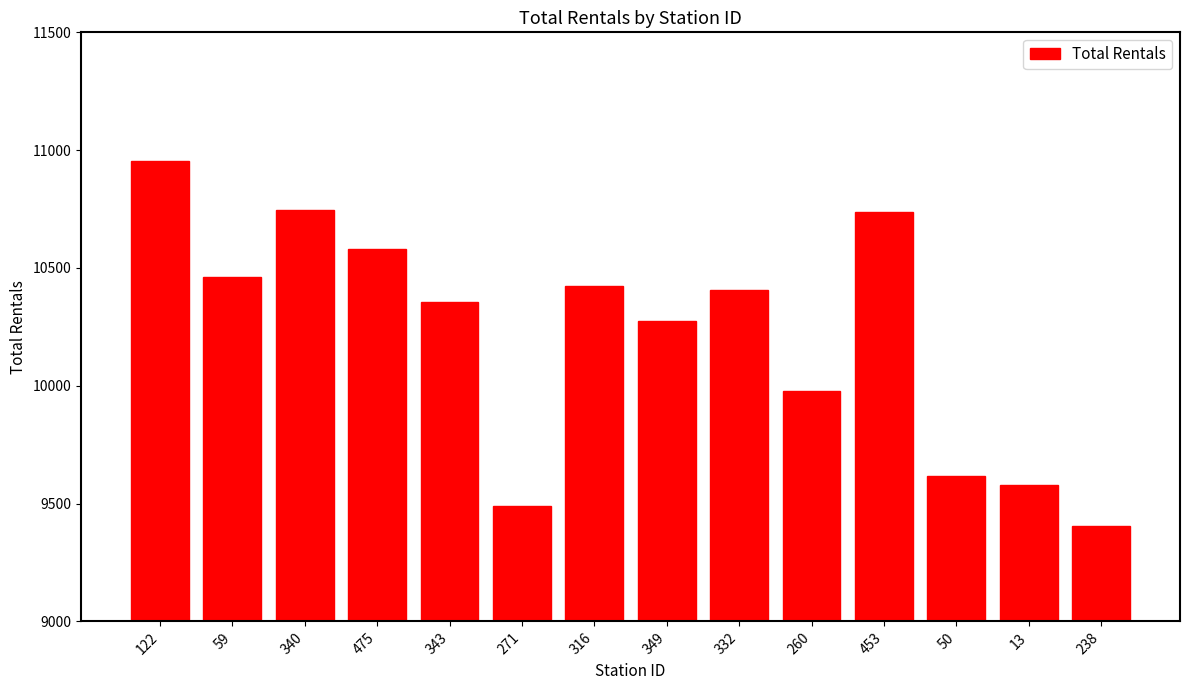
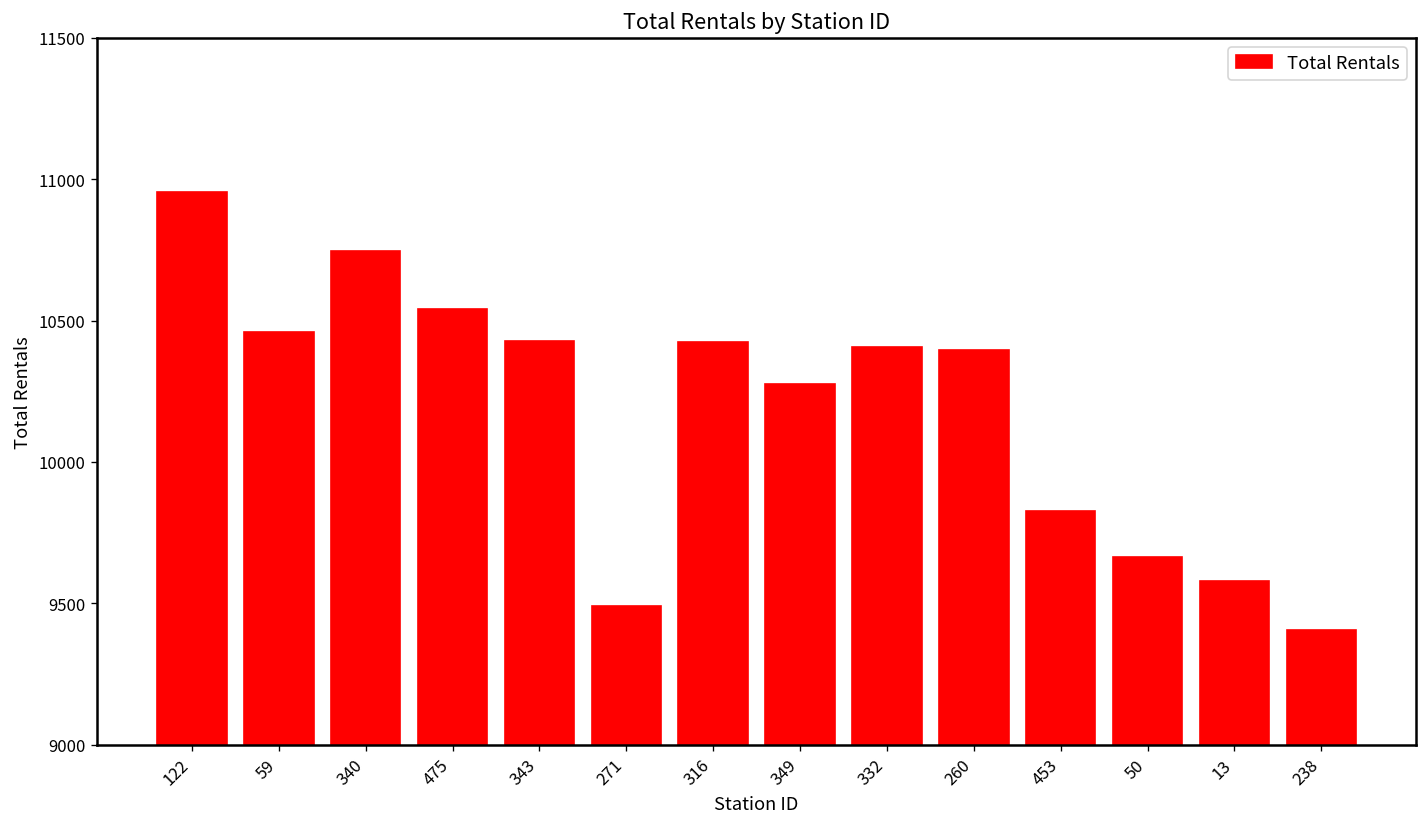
475: 10580 -> 10540
343: 10360 -> 10430
260: 9980 -> 10400
453: 10740 -> 9830
50: 9620 -> 9660
